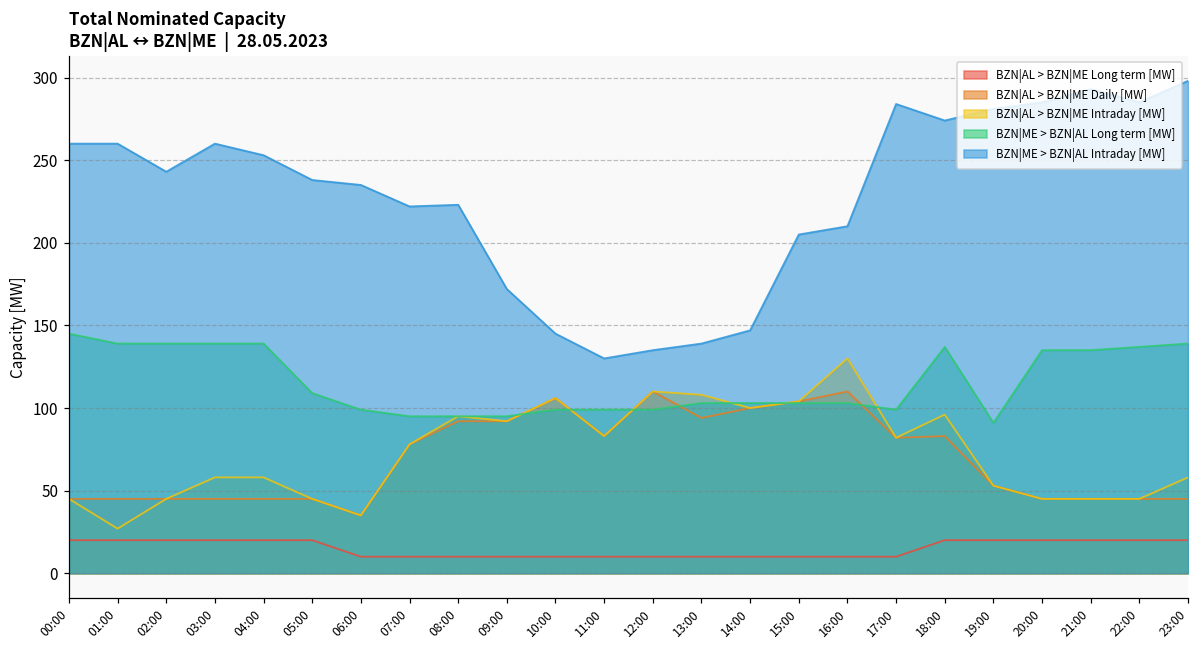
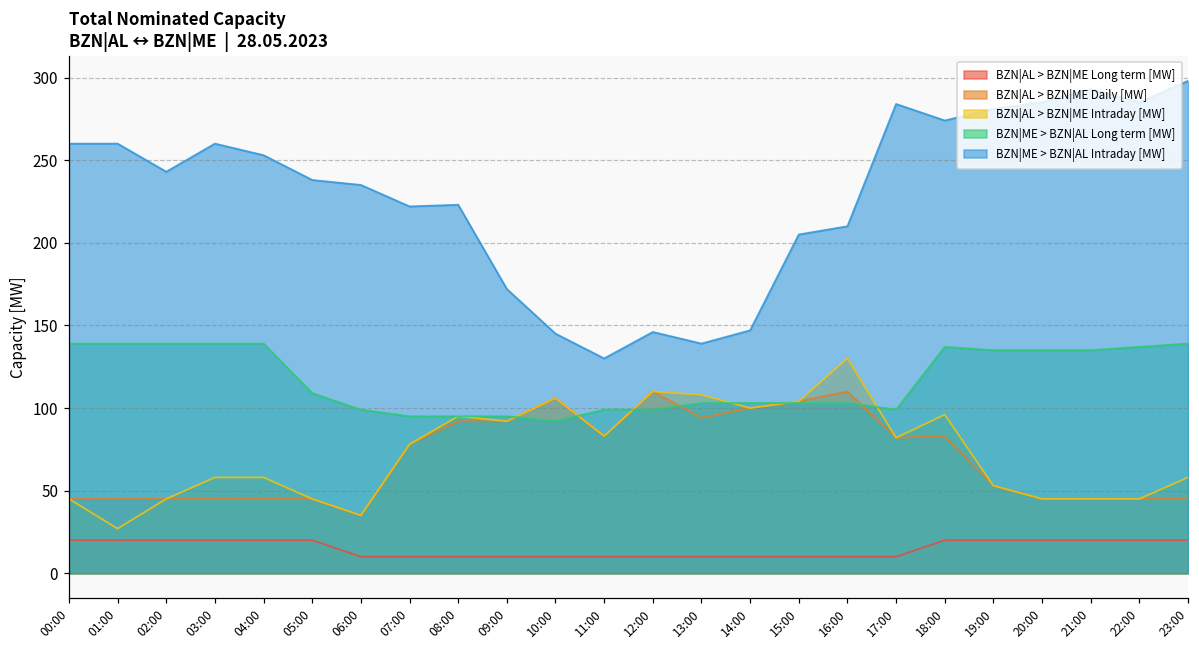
BZN|ME > BZN|AL Long term [MW], 00:00: 145 -> 139
BZN|ME > BZN|AL Long term [MW], 10:00: 99 -> 92
BZN|ME > BZN|AL Intraday [MW], 12:00: 135 -> 146
BZN|ME > BZN|AL Long term [MW], 19:00: 91 -> 135
